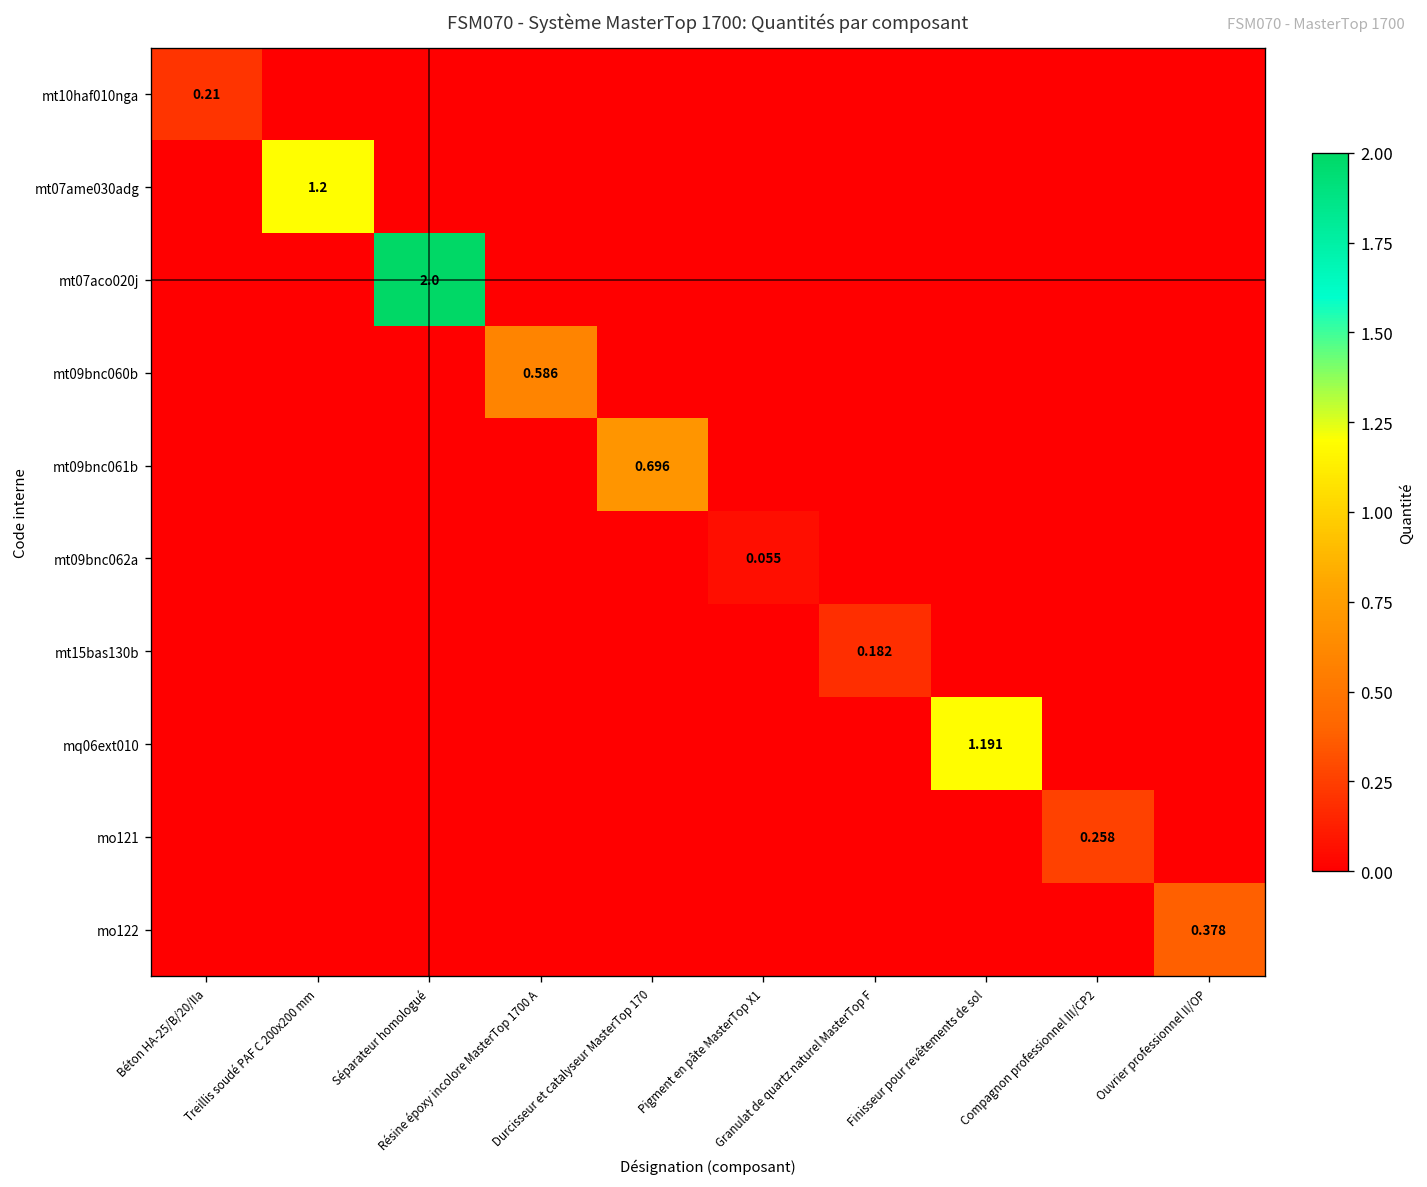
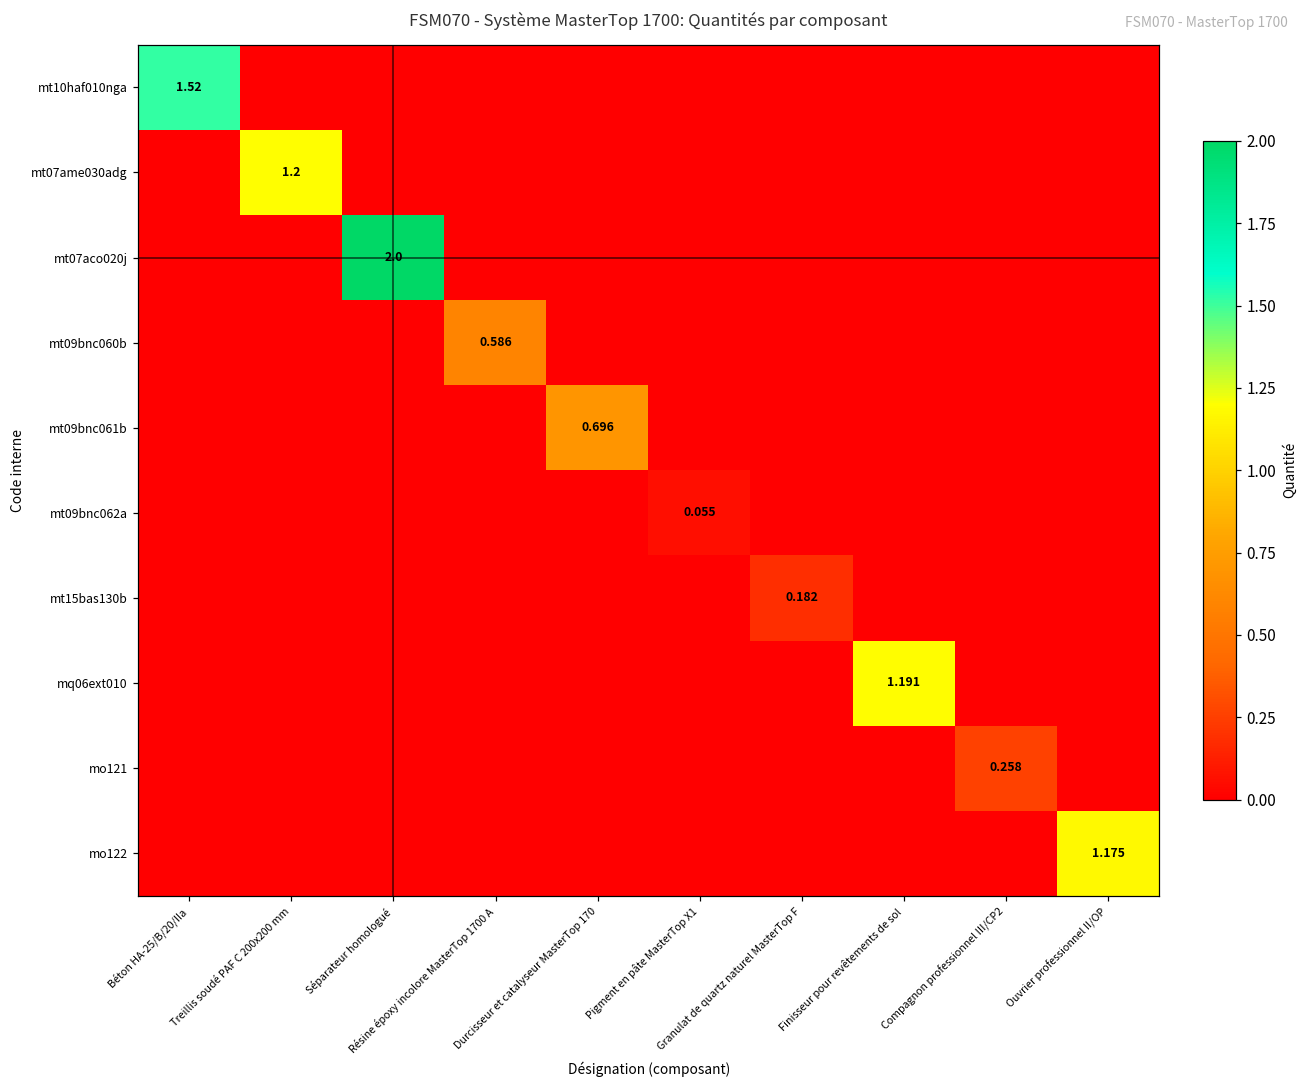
mt10haf010nga, Béton HA-25/B/20/IIa: 0.21 -> 1.52
mo122, Ouvrier professionnel II/OP: 0.378 -> 1.175
